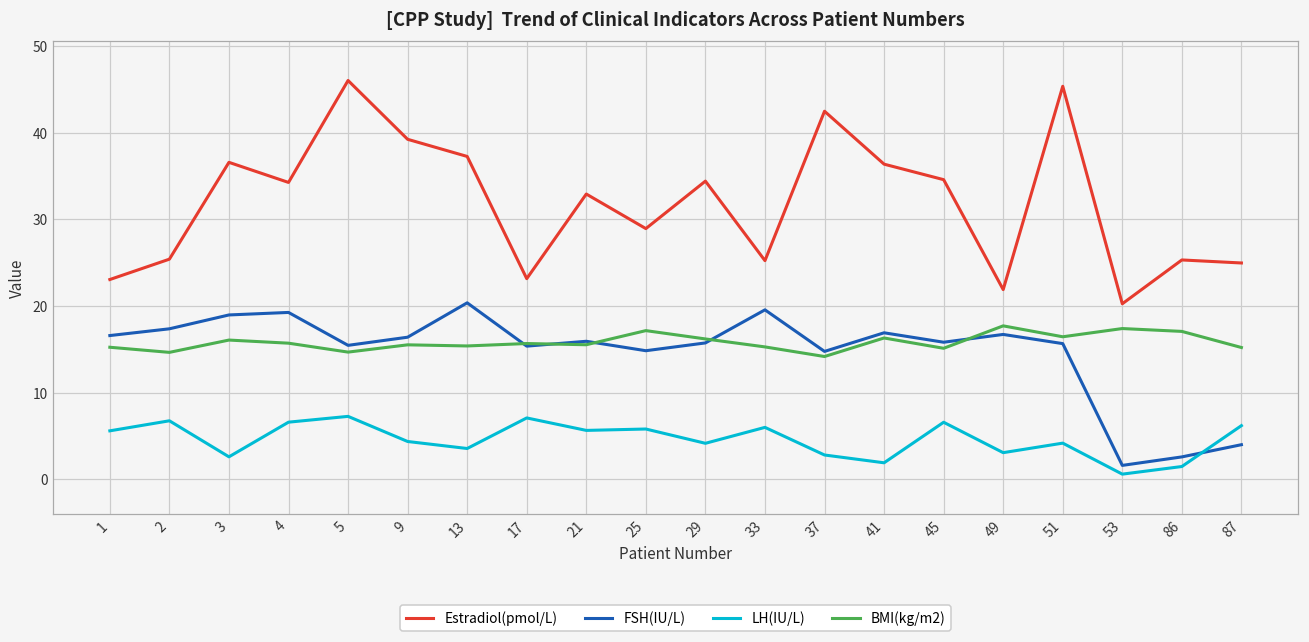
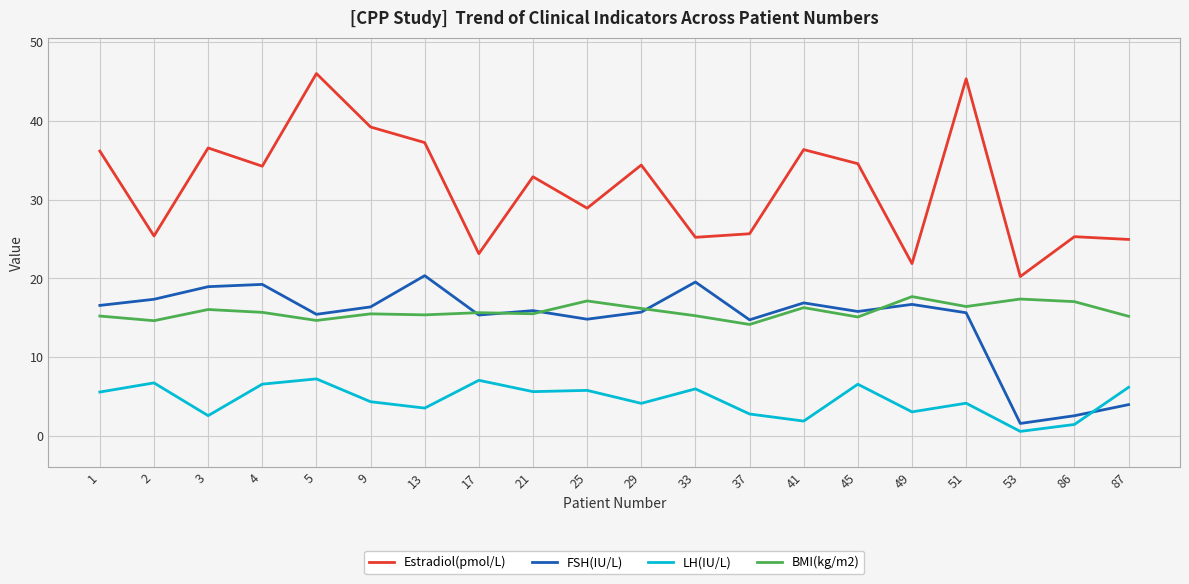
Estradiol(pmol/L), 1: 23 -> 36
Estradiol(pmol/L), 37: 42 -> 26
